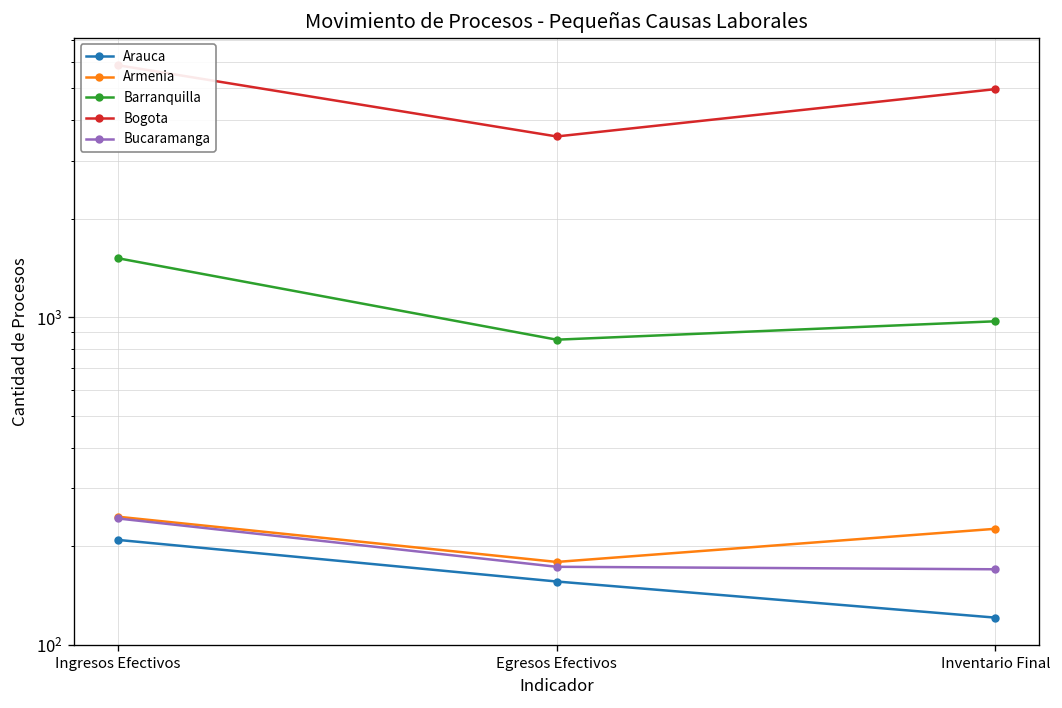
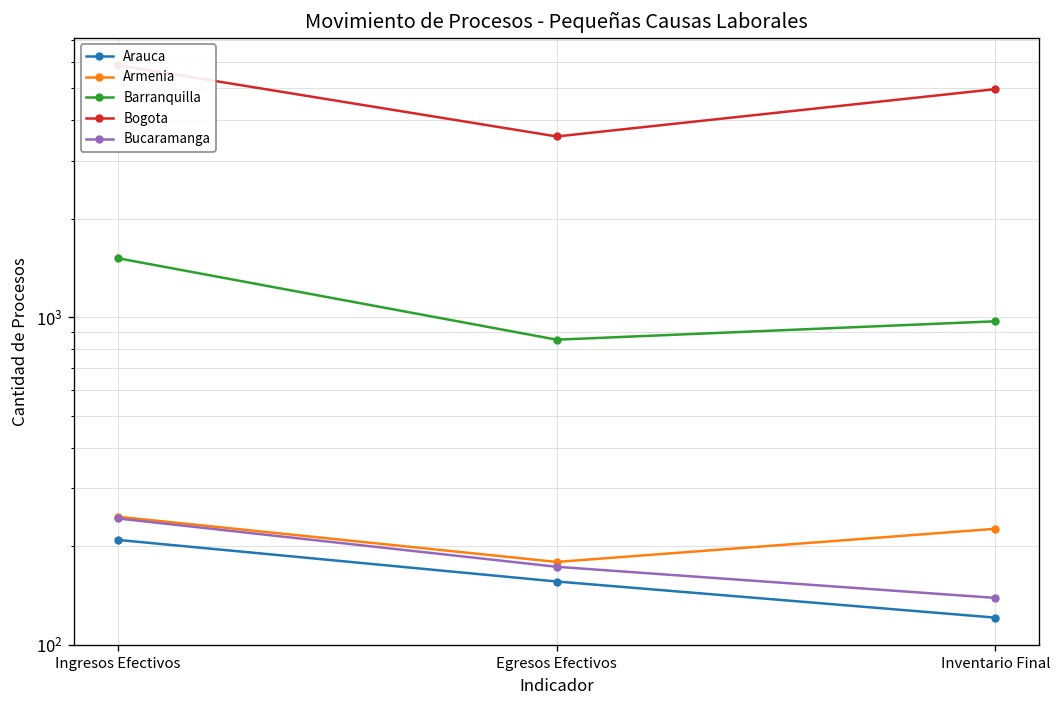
Bucaramanga, Inventario Final: 170 -> 140
